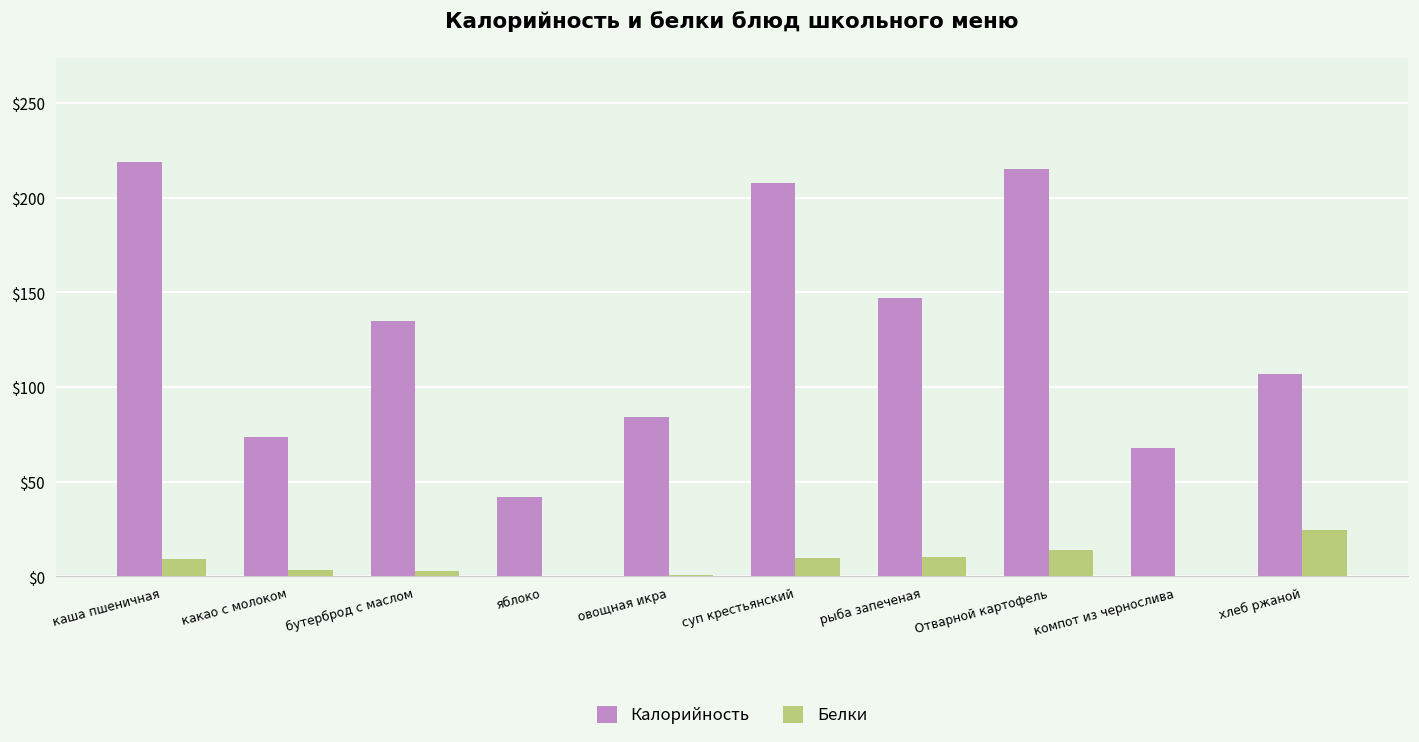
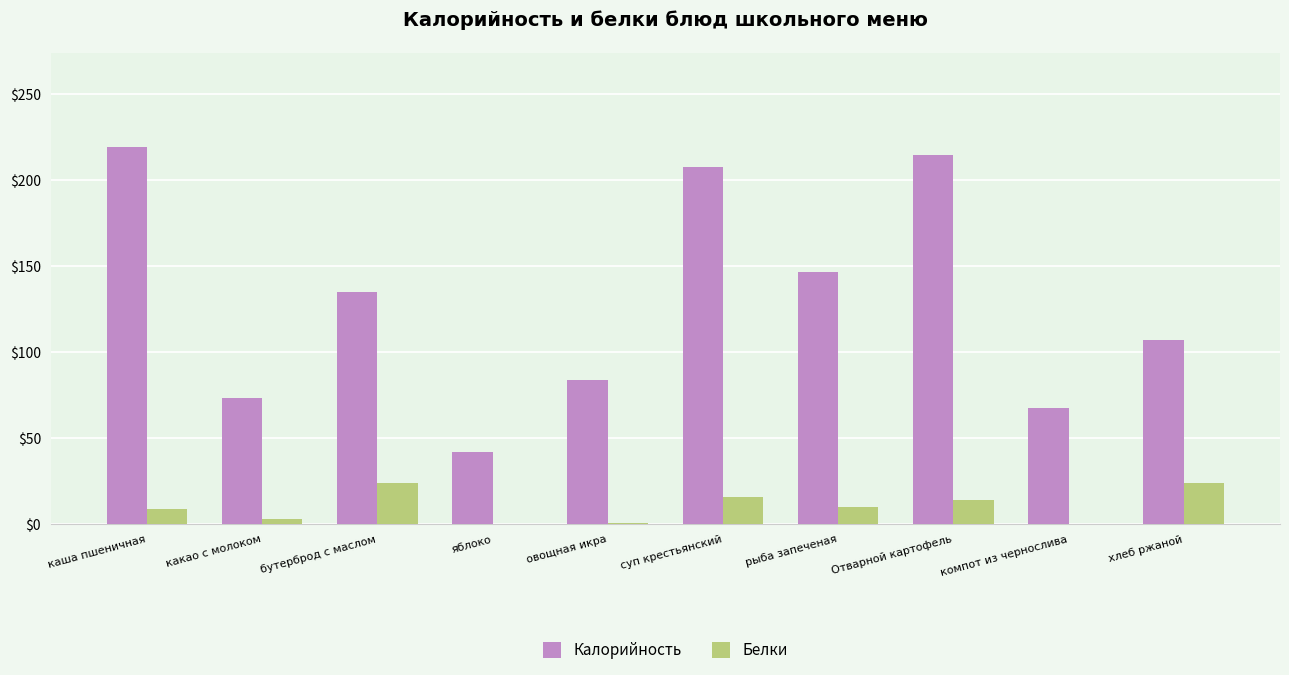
Белки, бутерброд с маслом: $3 -> $24
Белки, суп крестьянский: $10 -> $16
